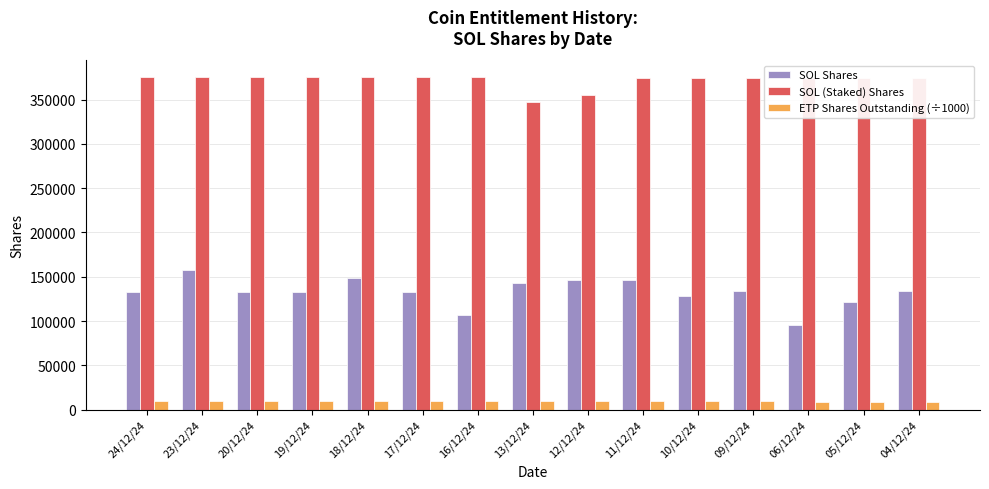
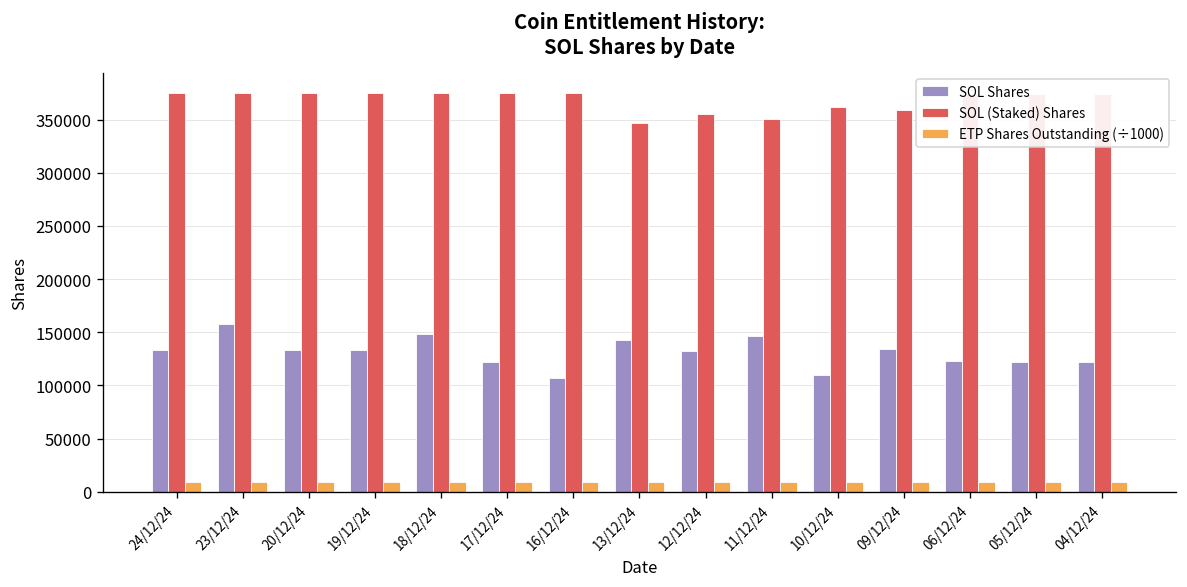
SOL Shares, 17/12/24: 130000 -> 120000
SOL Shares, 12/12/24: 150000 -> 130000
SOL (Staked) Shares, 11/12/24: 370000 -> 350000
SOL Shares, 10/12/24: 130000 -> 110000
SOL (Staked) Shares, 10/12/24: 370000 -> 360000
SOL (Staked) Shares, 09/12/24: 370000 -> 360000
SOL Shares, 06/12/24: 100000 -> 120000
SOL Shares, 04/12/24: 130000 -> 120000
